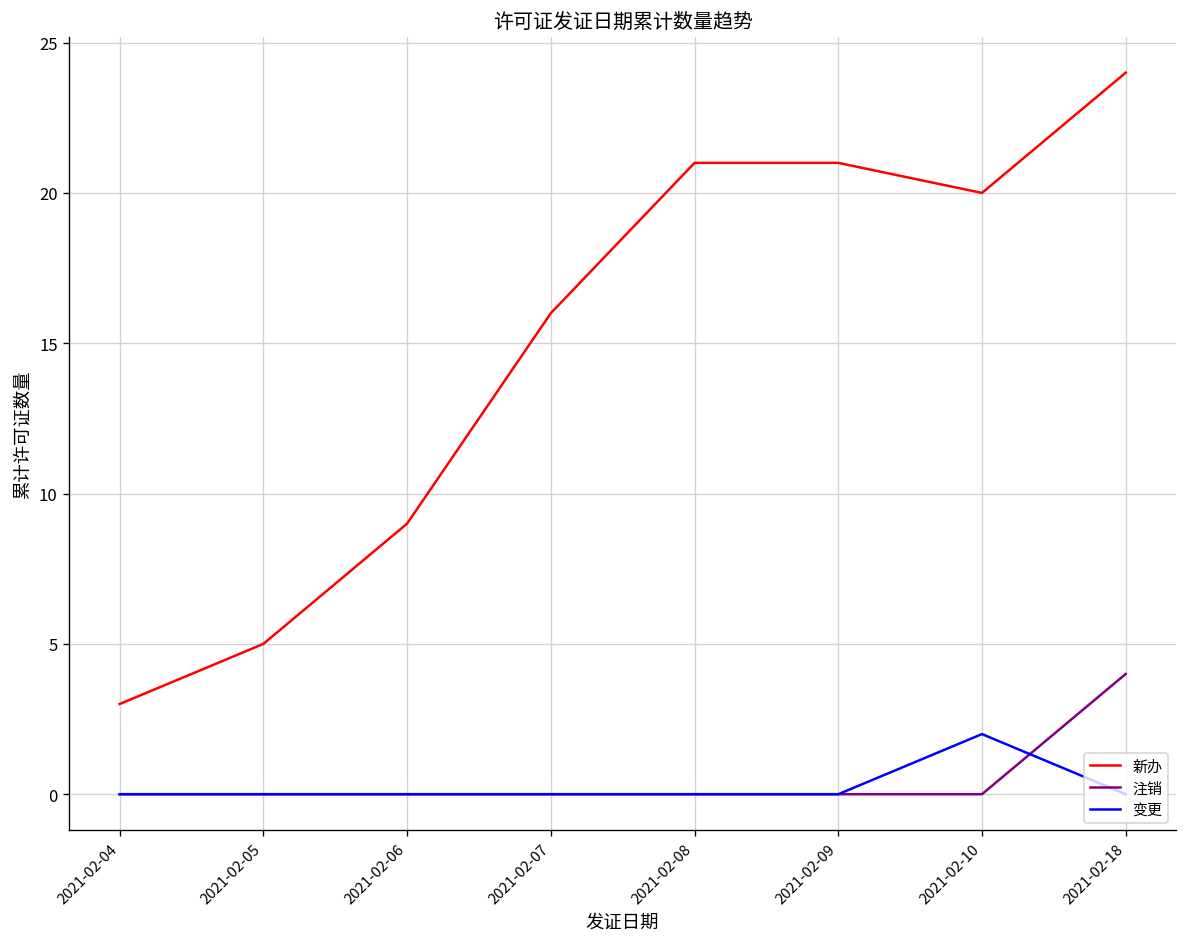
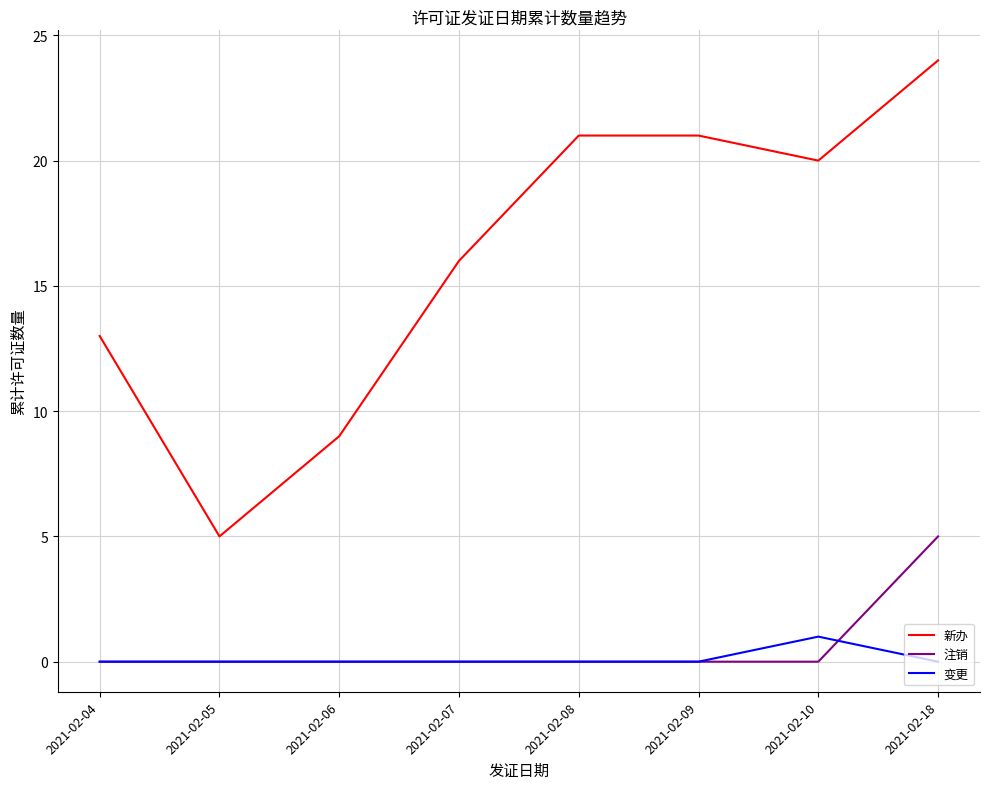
新办, 2021-02-04: 3 -> 13
变更, 2021-02-10: 2 -> 1
注销, 2021-02-18: 4 -> 5
